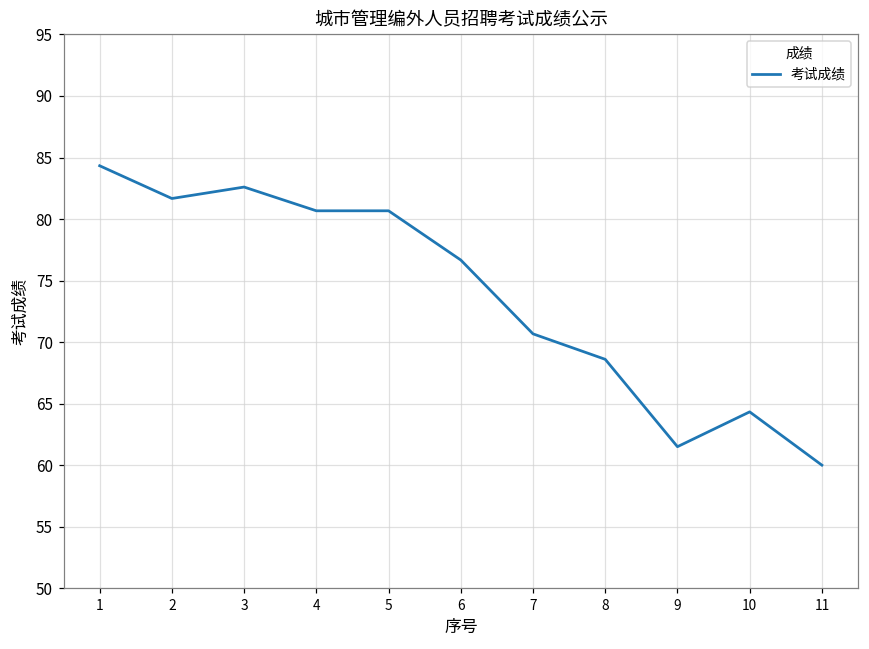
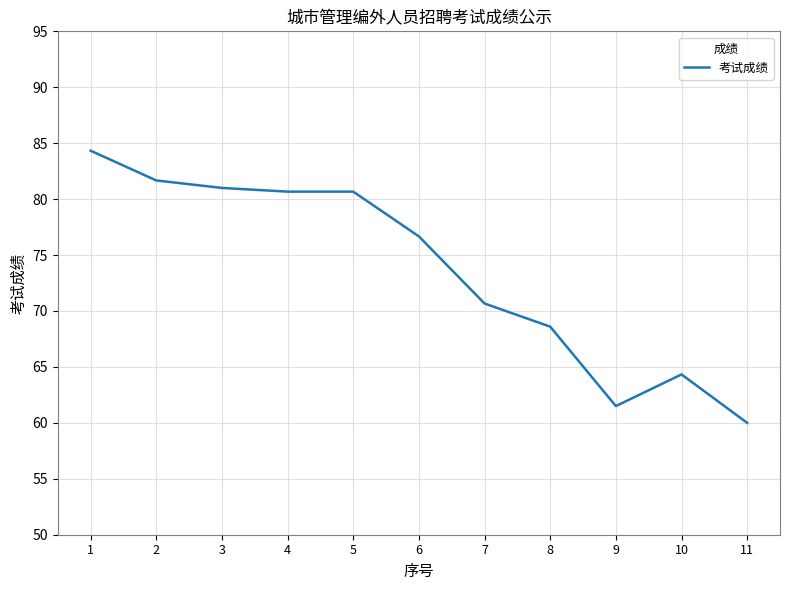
3: 82.6 -> 81.0
